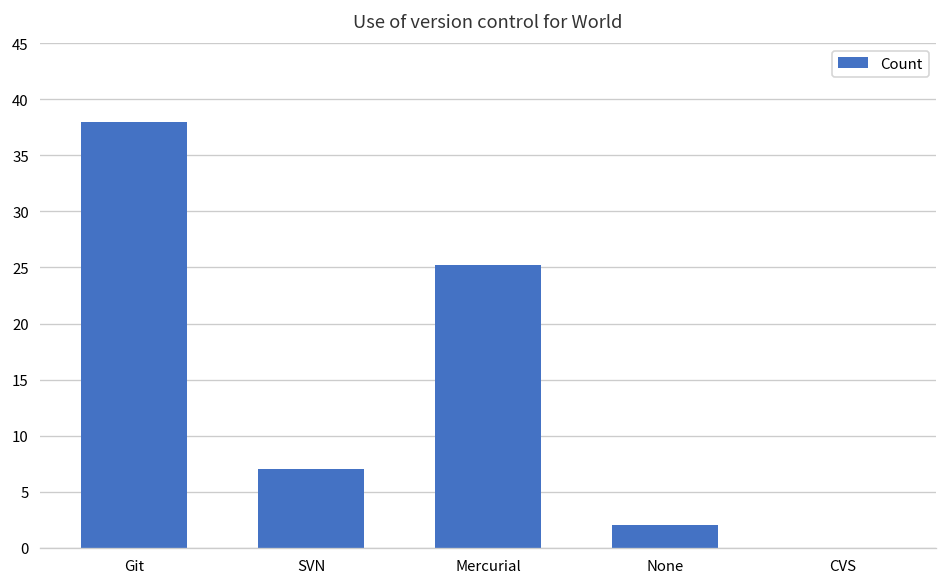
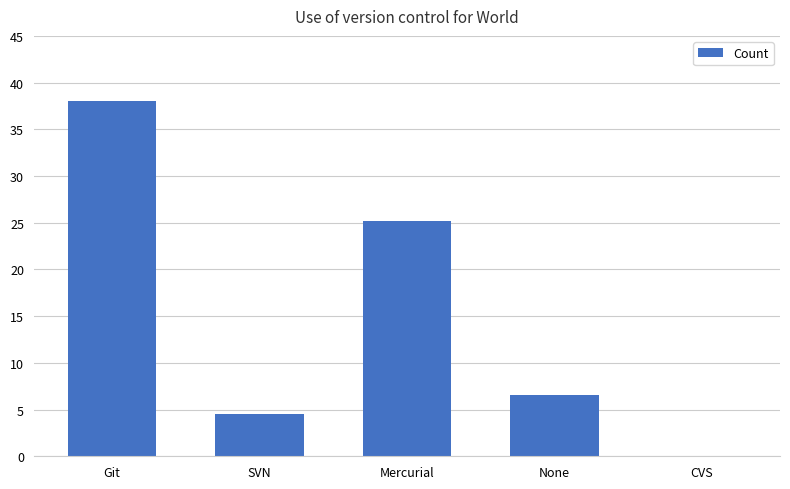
SVN: 7 -> 5
None: 2 -> 7
